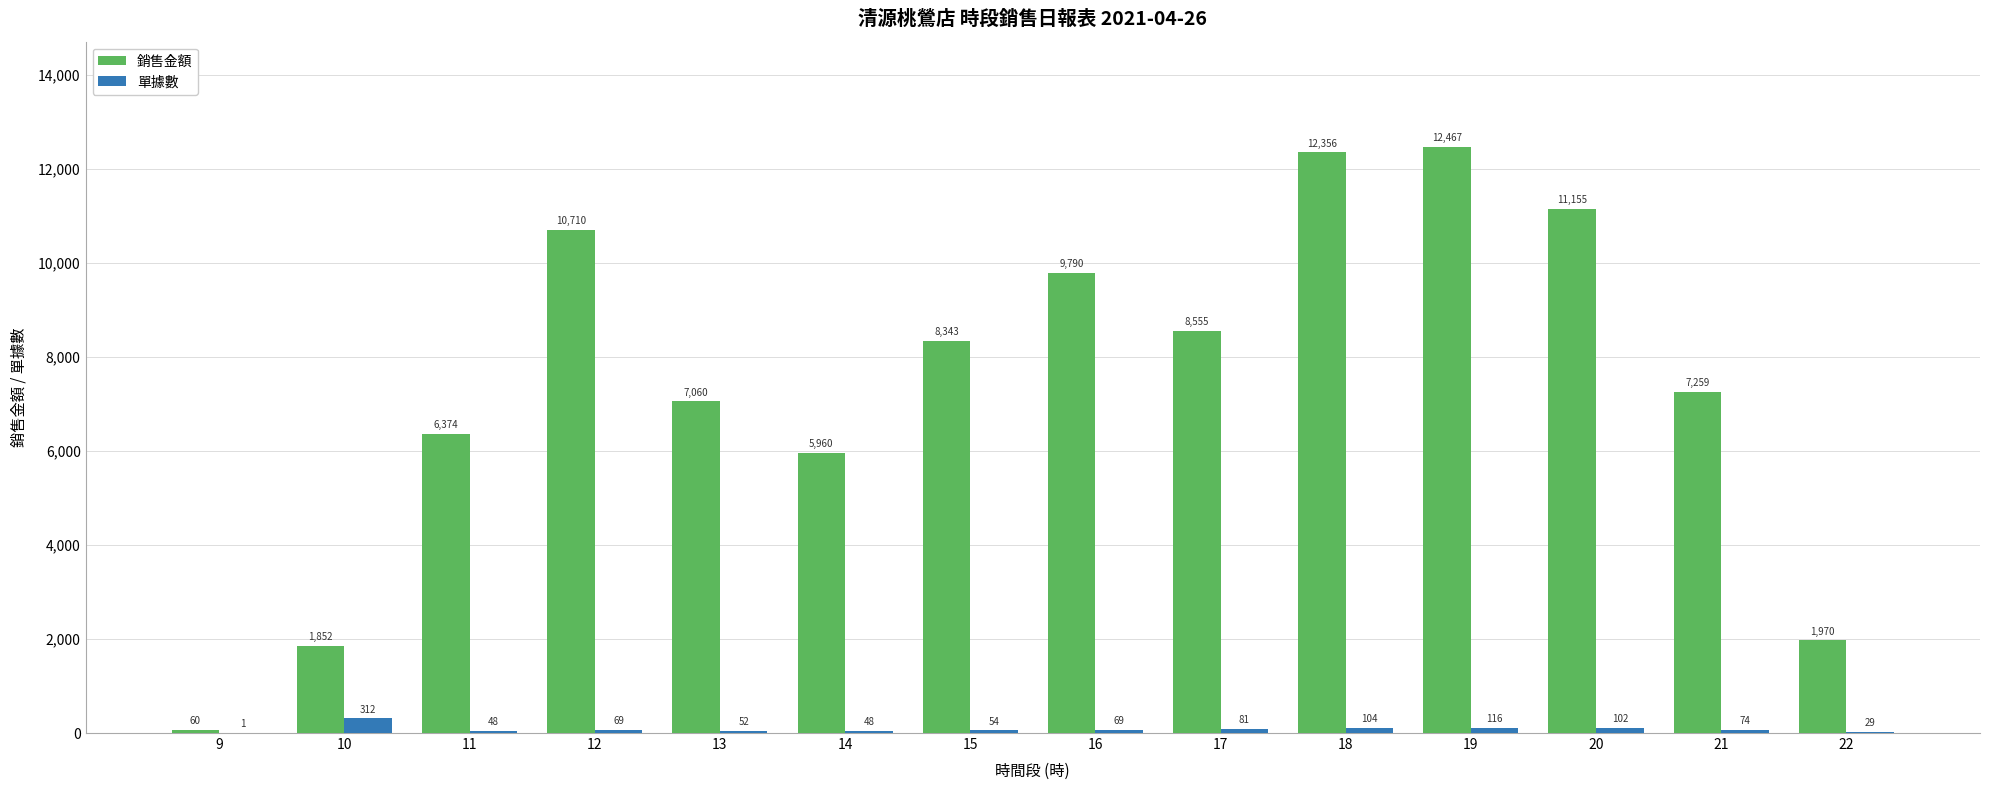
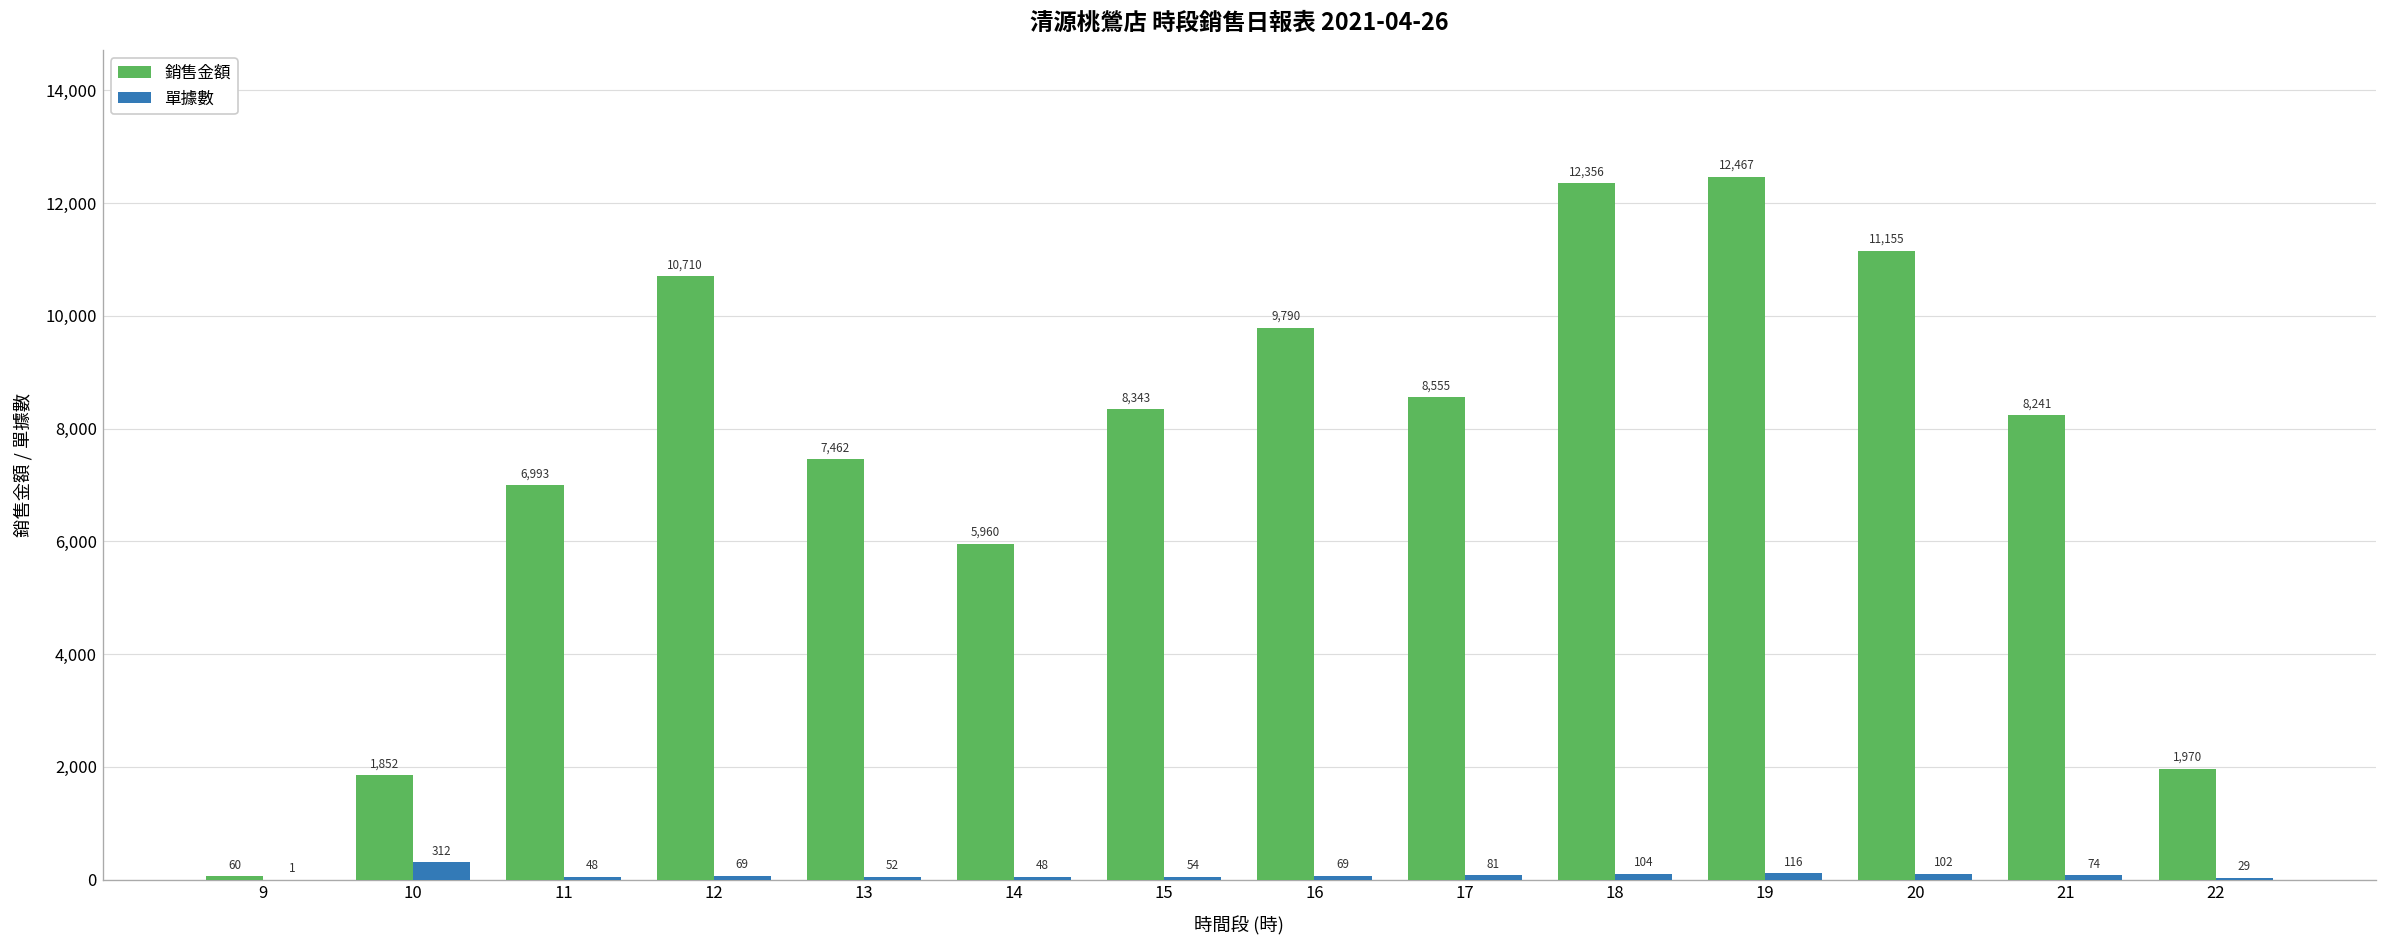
銷售金額, 11: 6,374 -> 6,993
銷售金額, 13: 7,060 -> 7,462
銷售金額, 21: 7,259 -> 8,241
